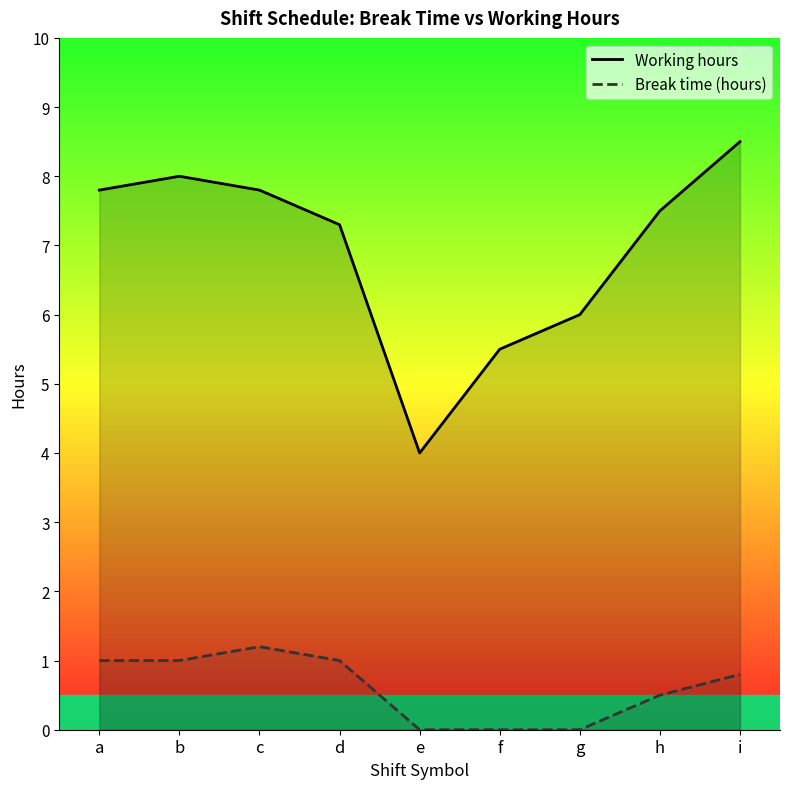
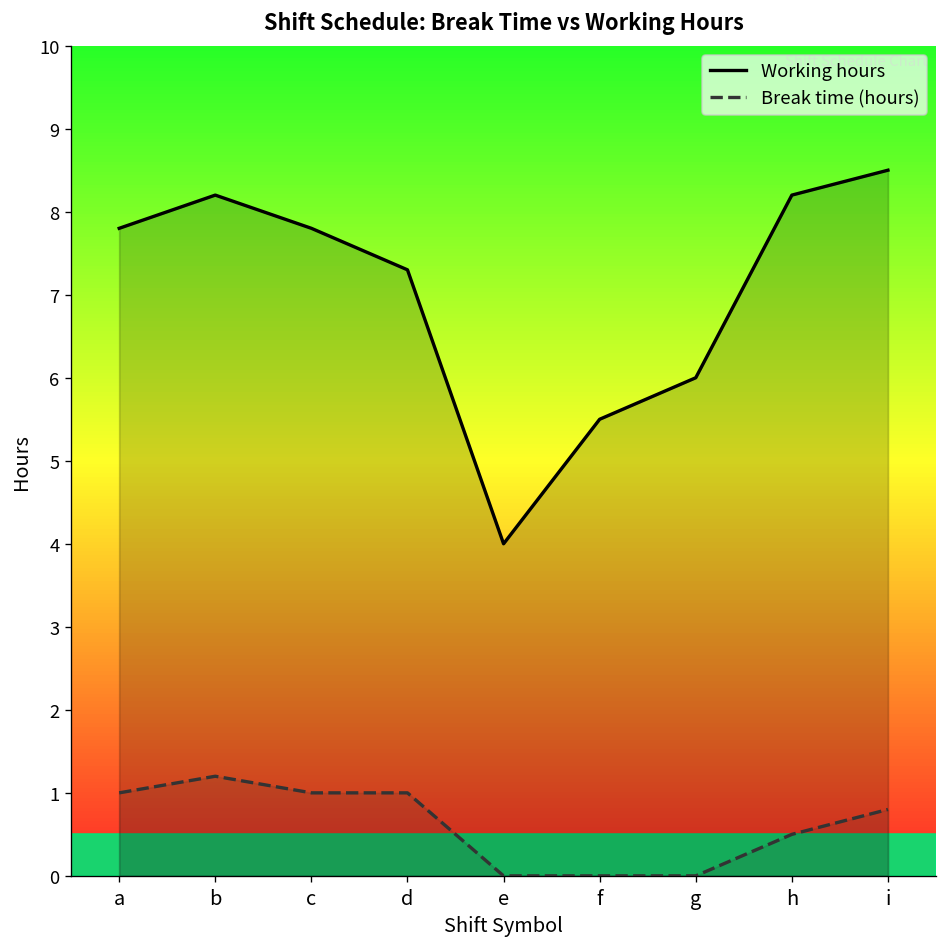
Working hours, b: 8.0 -> 8.2
Break time (hours), b: 1.0 -> 1.2
Break time (hours), c: 1.2 -> 1.0
Working hours, h: 7.5 -> 8.2
